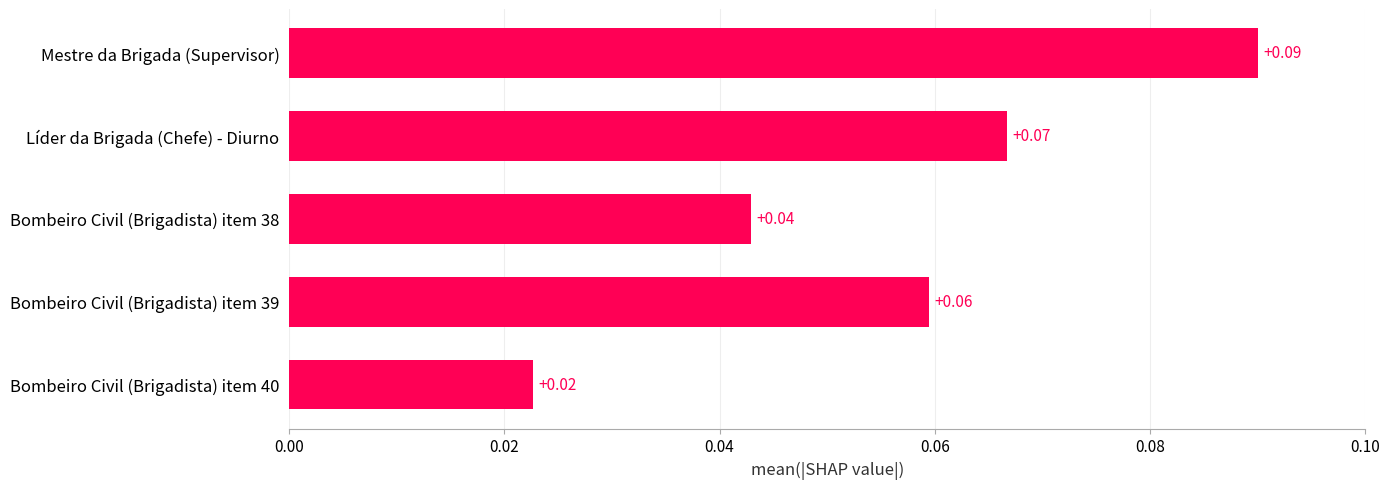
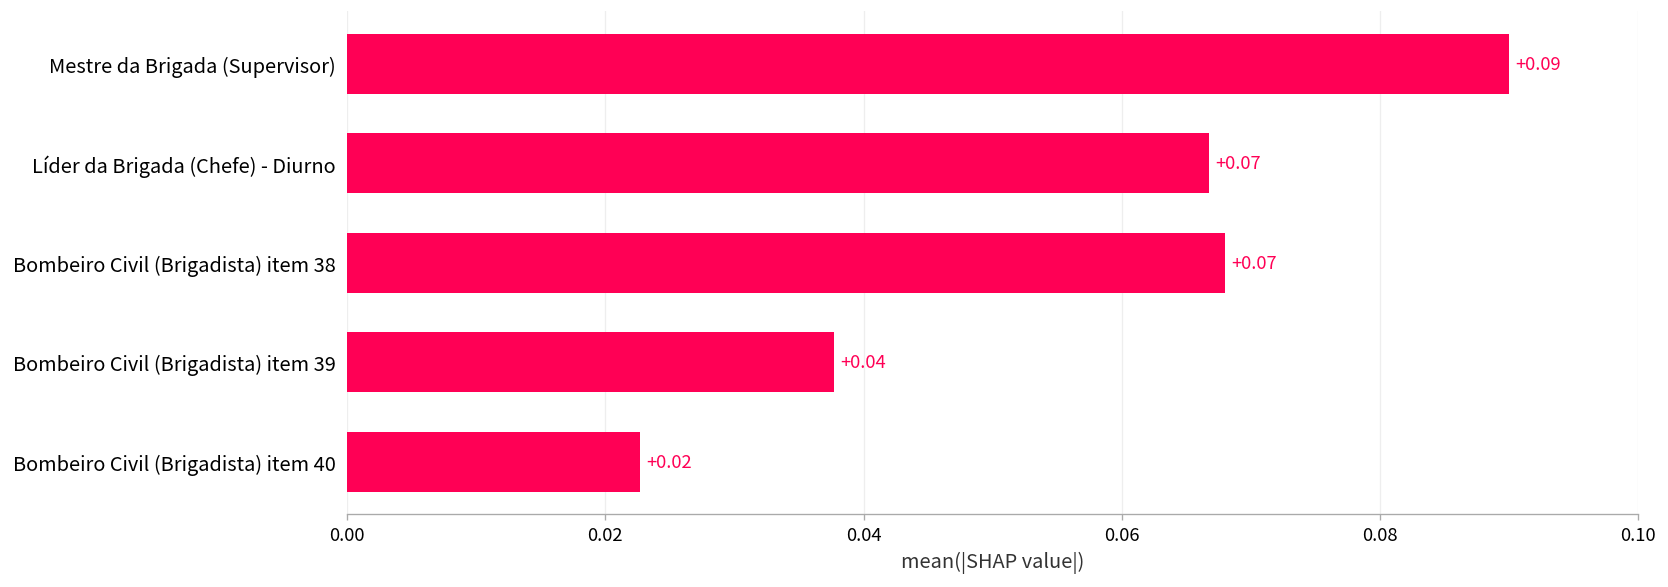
Bombeiro Civil (Brigadista) item 38: +0.04 -> +0.07
Bombeiro Civil (Brigadista) item 39: +0.06 -> +0.04
